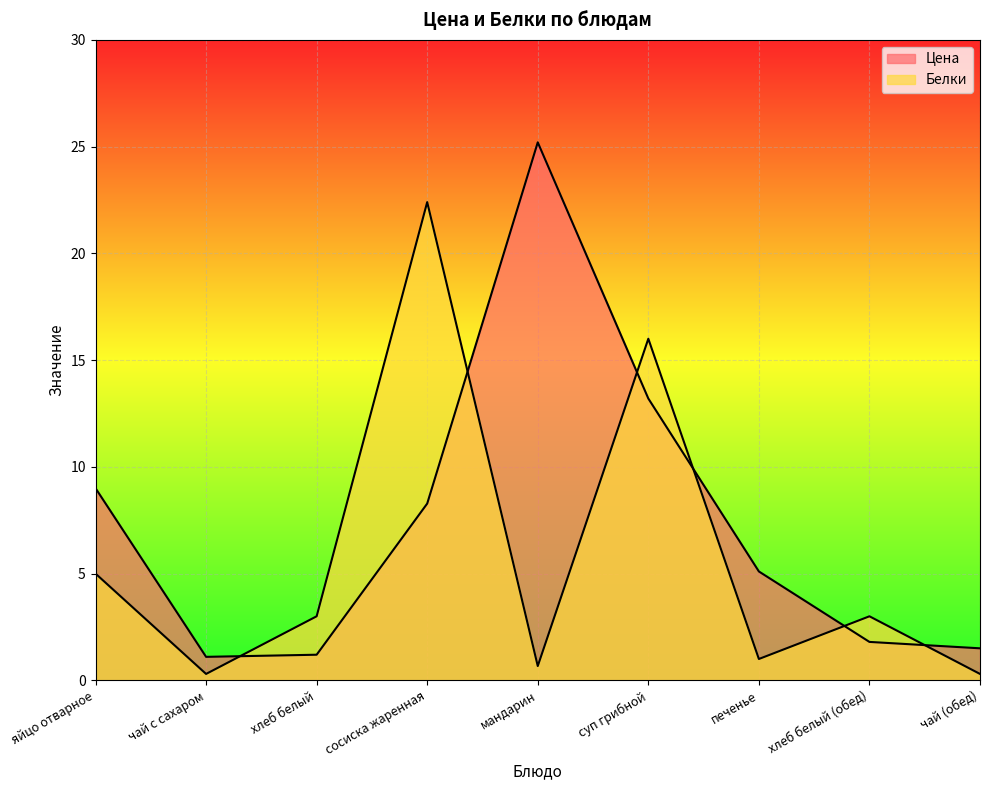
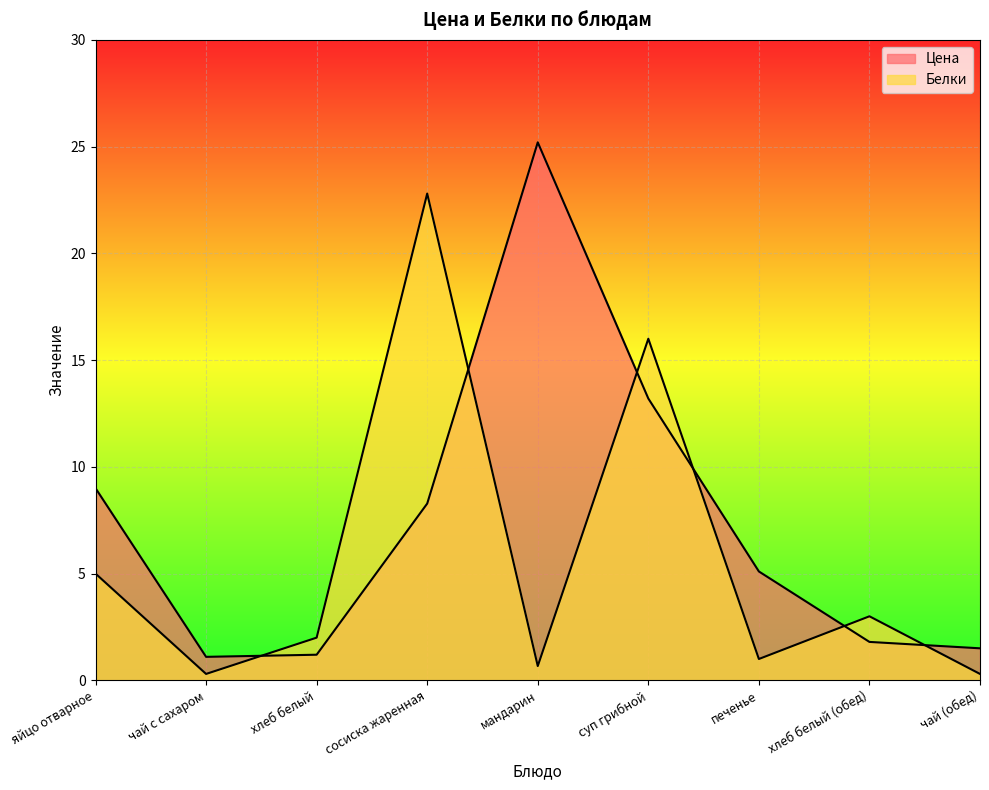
Белки, хлеб белый: 3 -> 2
Белки, сосиска жаренная: 22.4 -> 22.8
